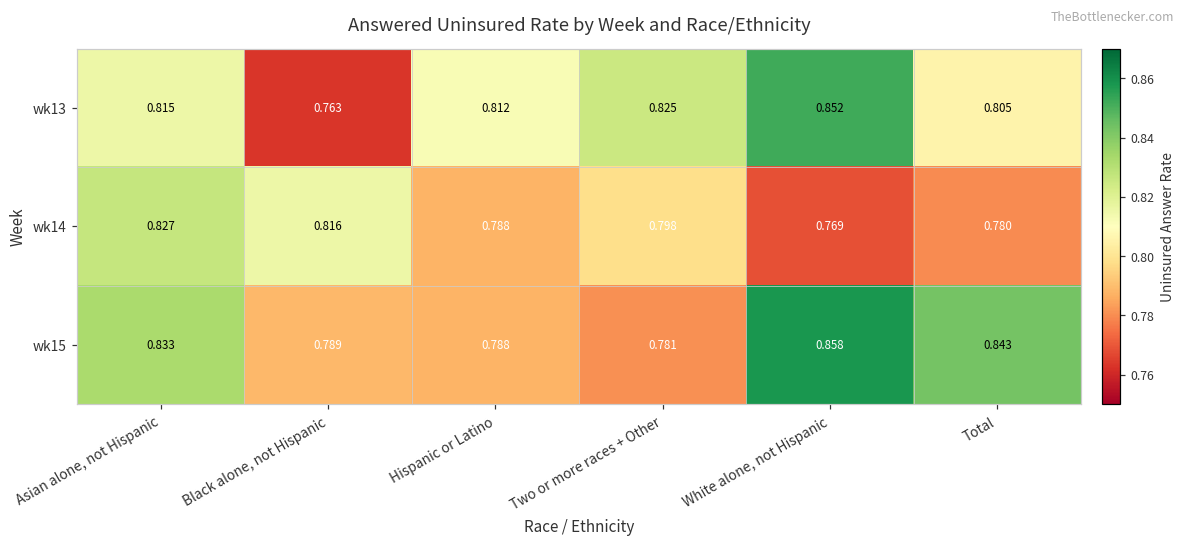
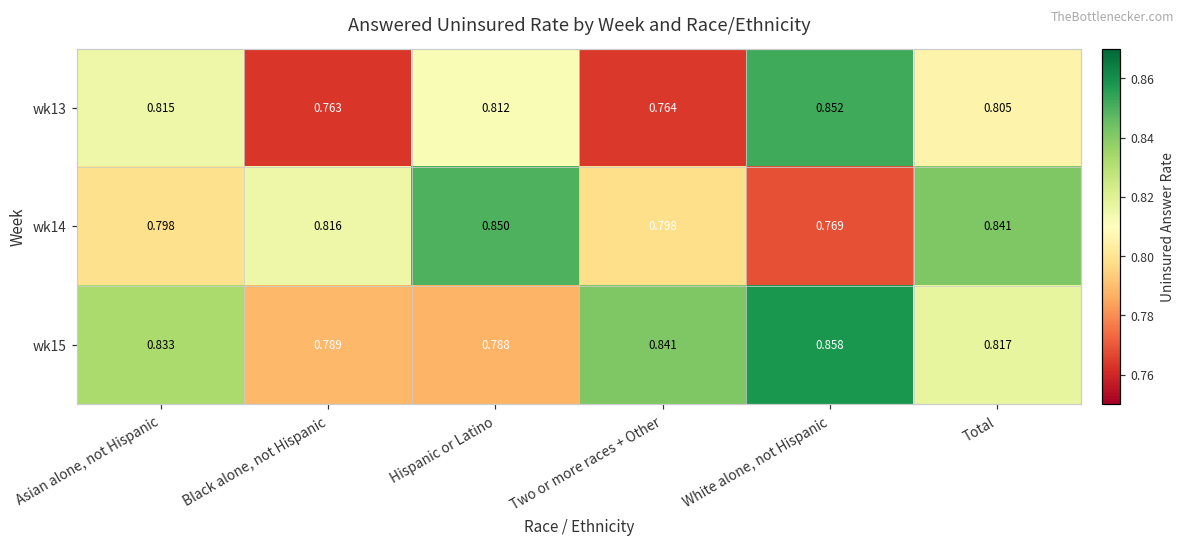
wk13, Two or more races + Other: 0.825 -> 0.764
wk14, Asian alone, not Hispanic: 0.827 -> 0.798
wk14, Hispanic or Latino: 0.788 -> 0.850
wk14, Total: 0.780 -> 0.841
wk15, Two or more races + Other: 0.781 -> 0.841
wk15, Total: 0.843 -> 0.817
